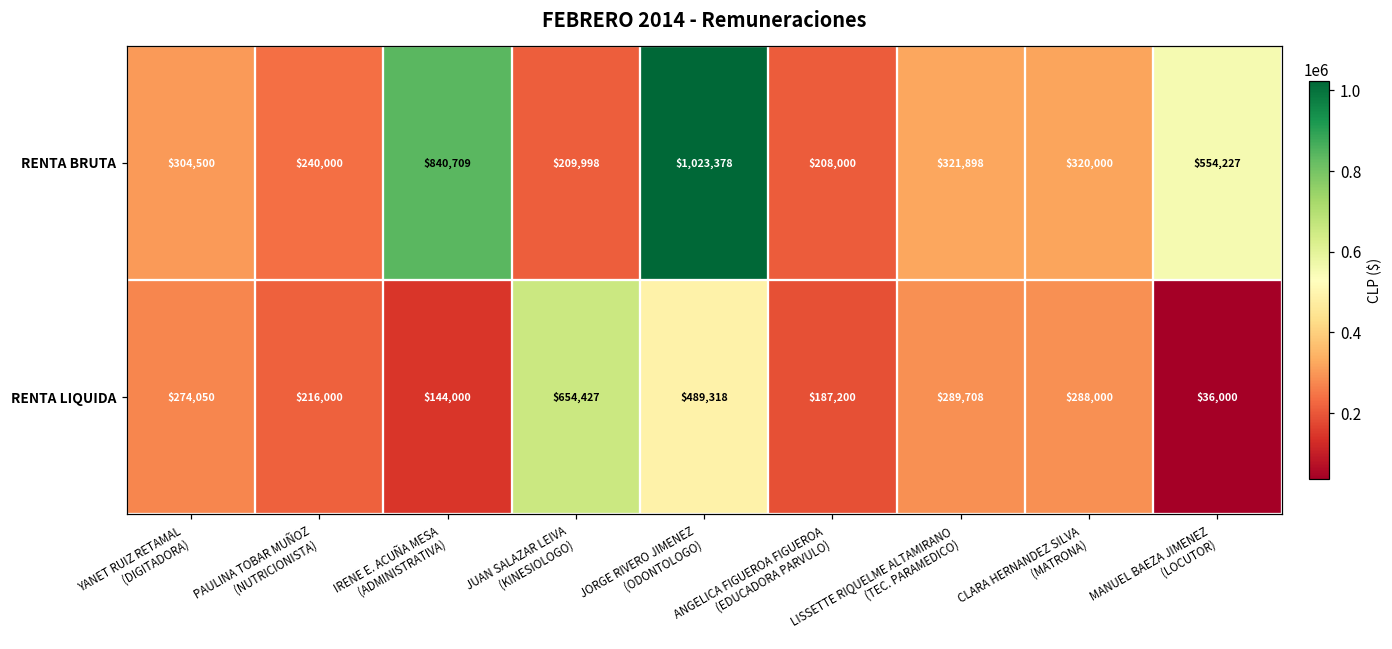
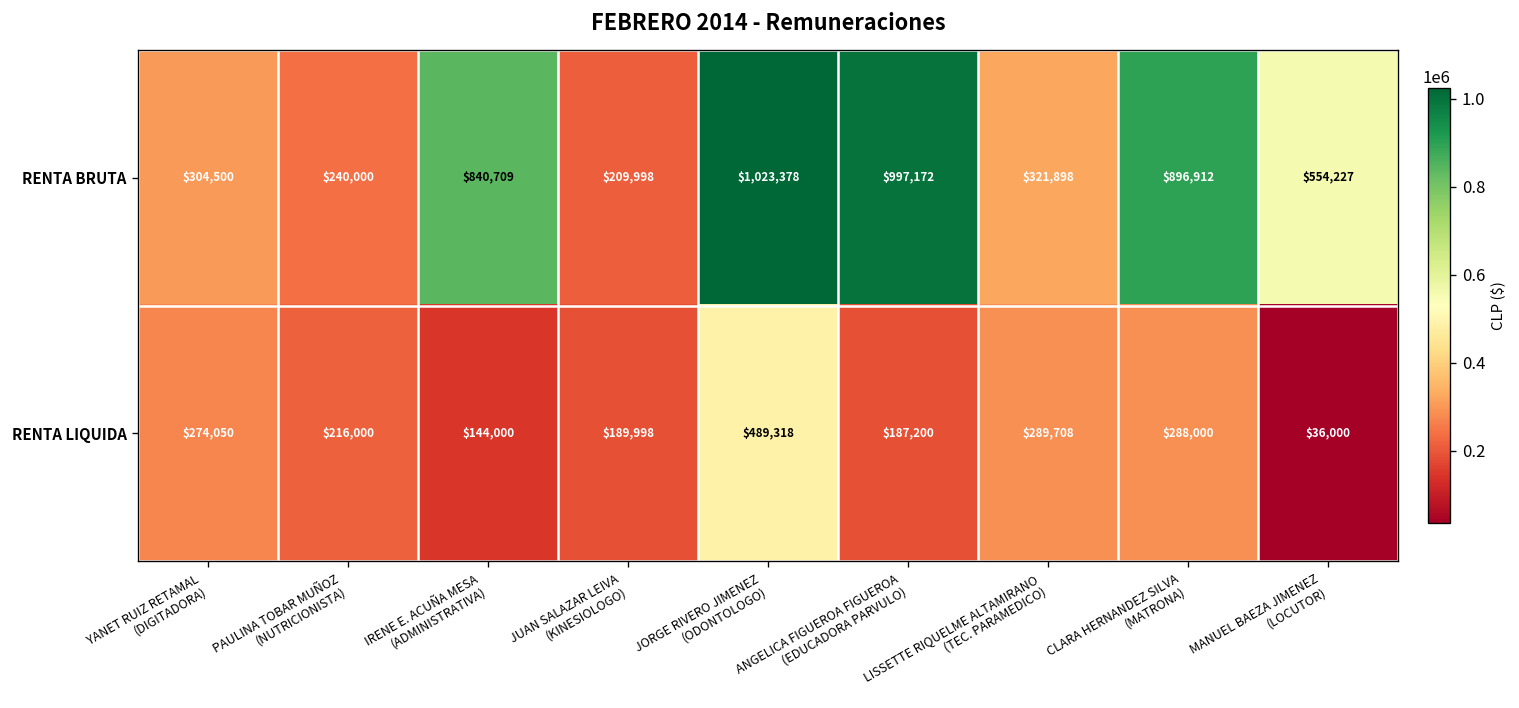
RENTA BRUTA, ANGELICA FIGUEROA FIGUEROA (EDUCADORA PARVULO): $208,000 -> $997,172
RENTA BRUTA, CLARA HERNANDEZ SILVA (MATRONA): $320,000 -> $896,912
RENTA LIQUIDA, JUAN SALAZAR LEIVA (KINESIOLOGO): $654,427 -> $189,998
